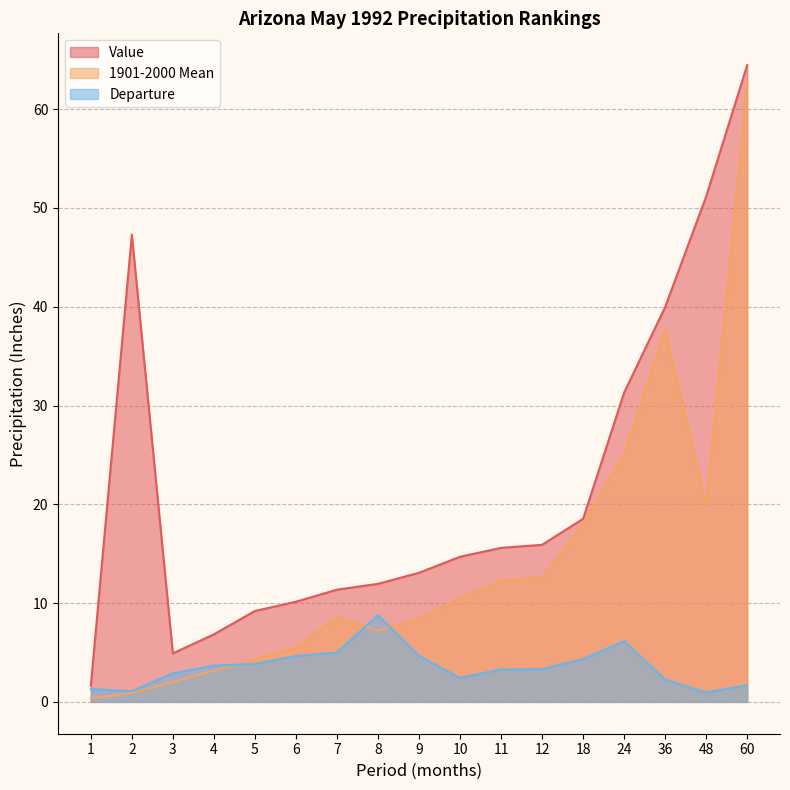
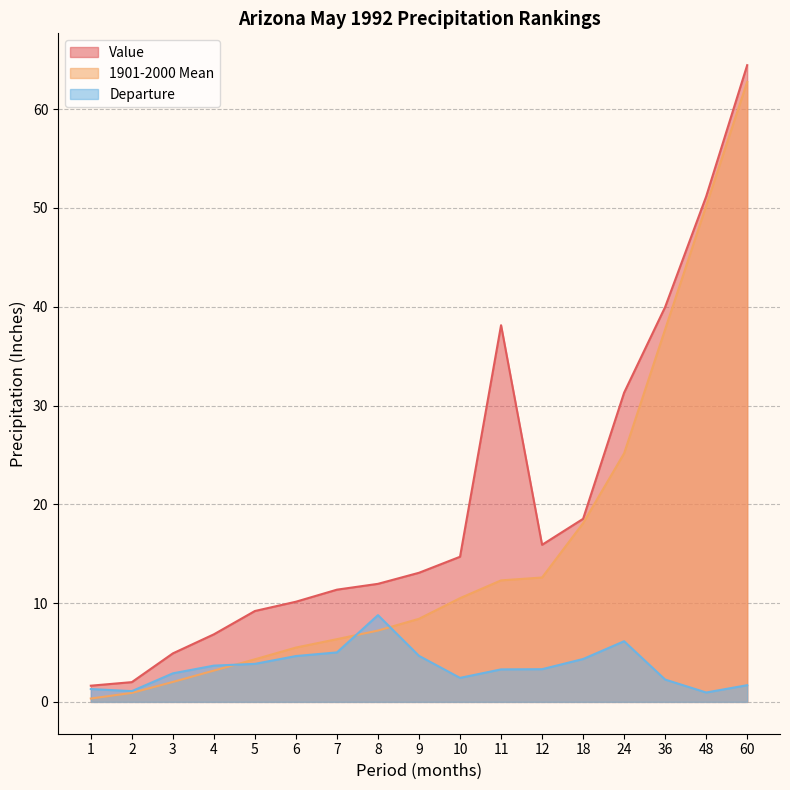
Value, 2: 47 -> 2
1901-2000 Mean, 7: 9 -> 6
Value, 11: 16 -> 38
1901-2000 Mean, 48: 20 -> 50
